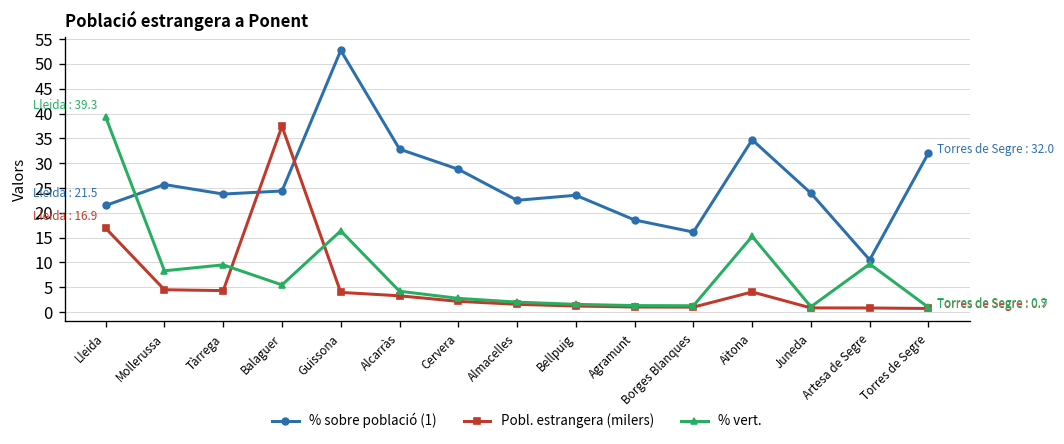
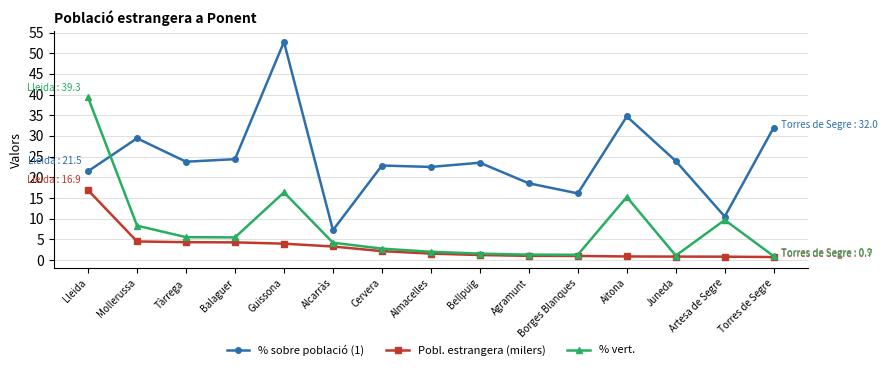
% sobre població (1), Mollerussa: 26 -> 29
% vert., Tàrrega: 10 -> 6
Pobl. estrangera (milers), Balaguer: 37 -> 4
% sobre població (1), Alcarràs: 33 -> 7
% sobre població (1), Cervera: 29 -> 23
Pobl. estrangera (milers), Aitona: 4 -> 1
